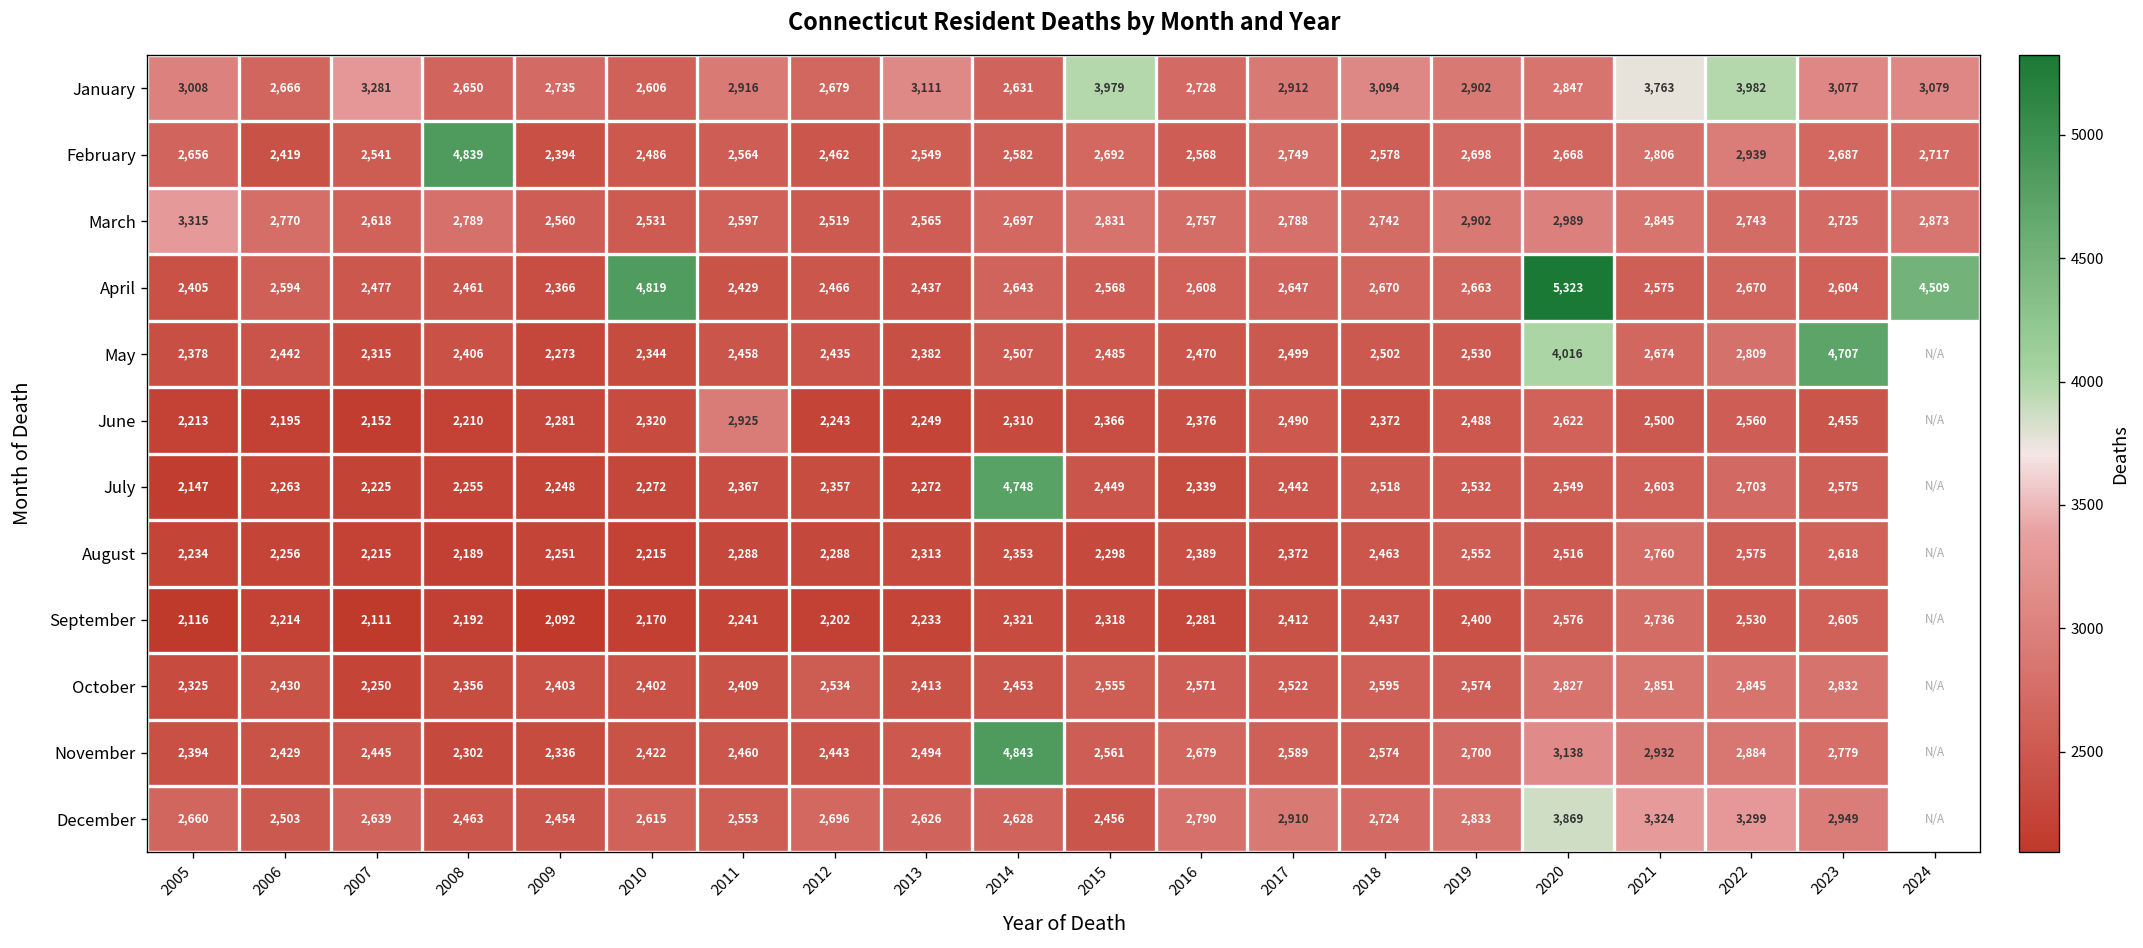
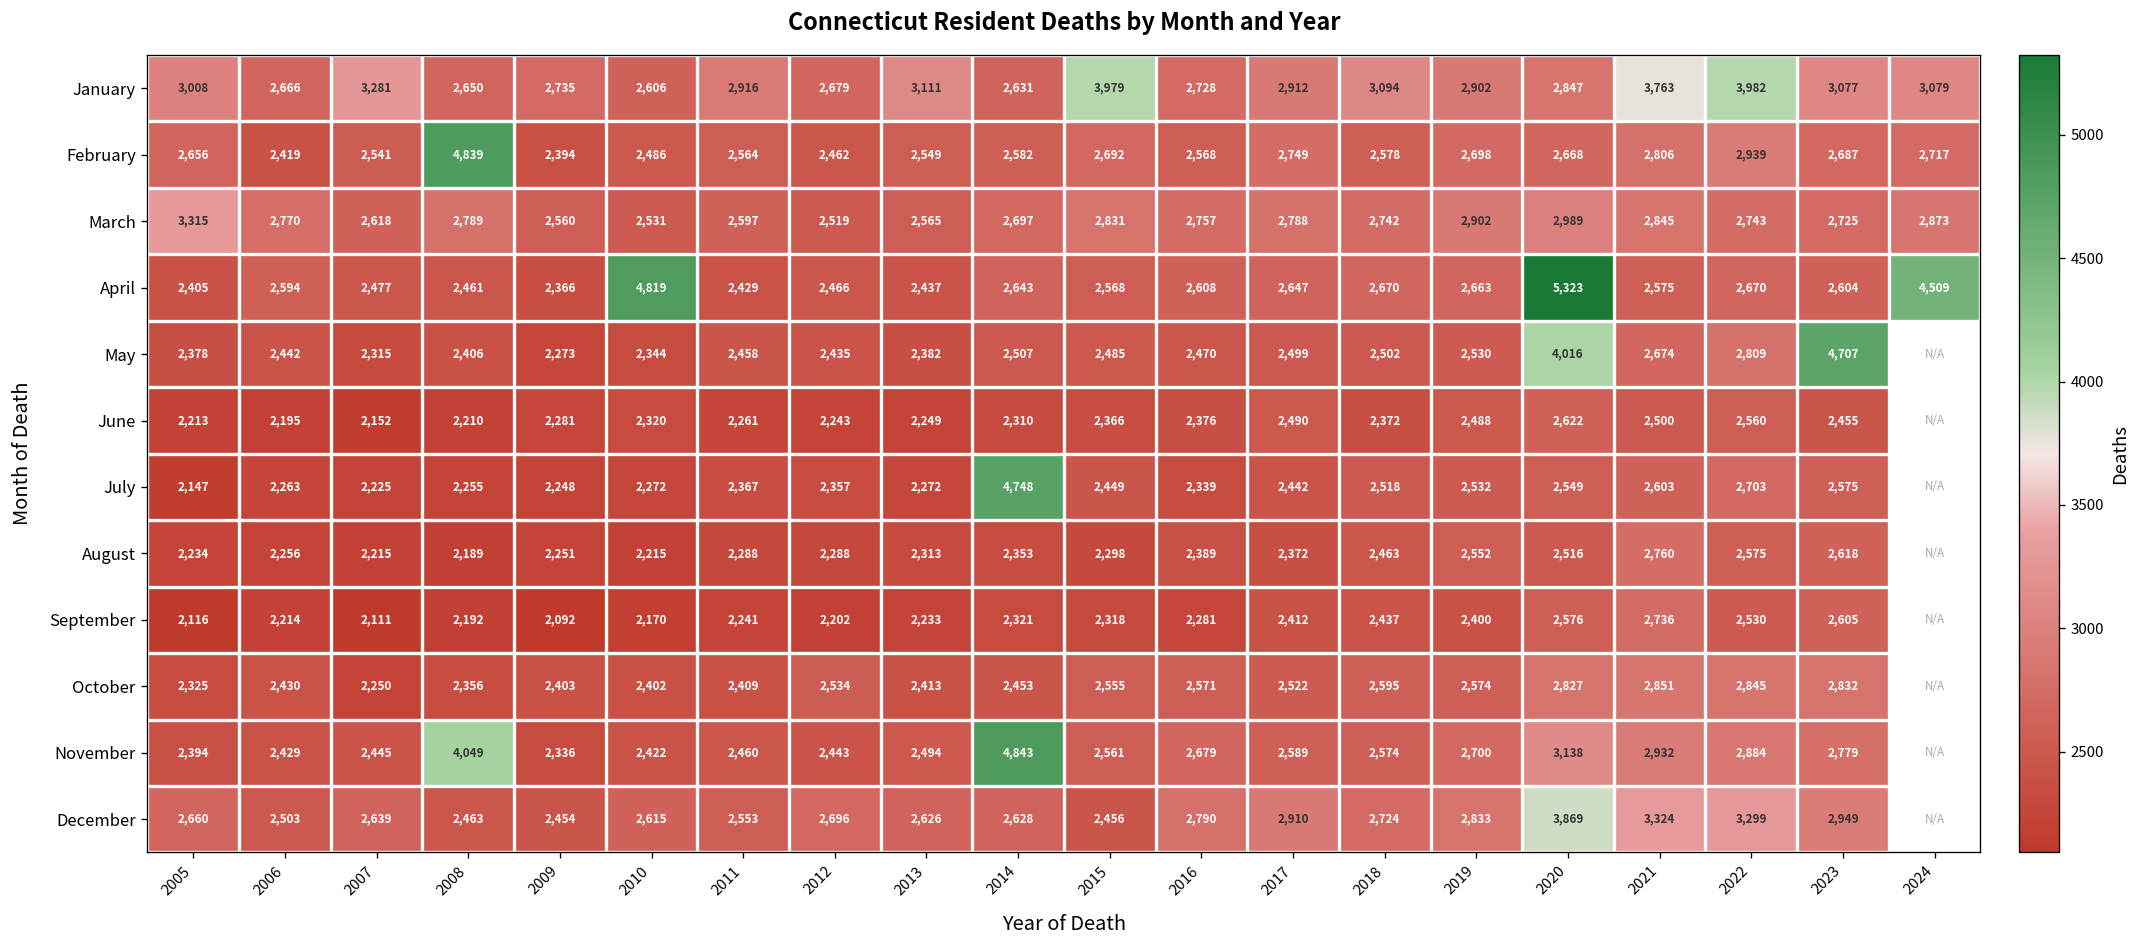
June, 2011: 2,925 -> 2,261
November, 2008: 2,302 -> 4,049
